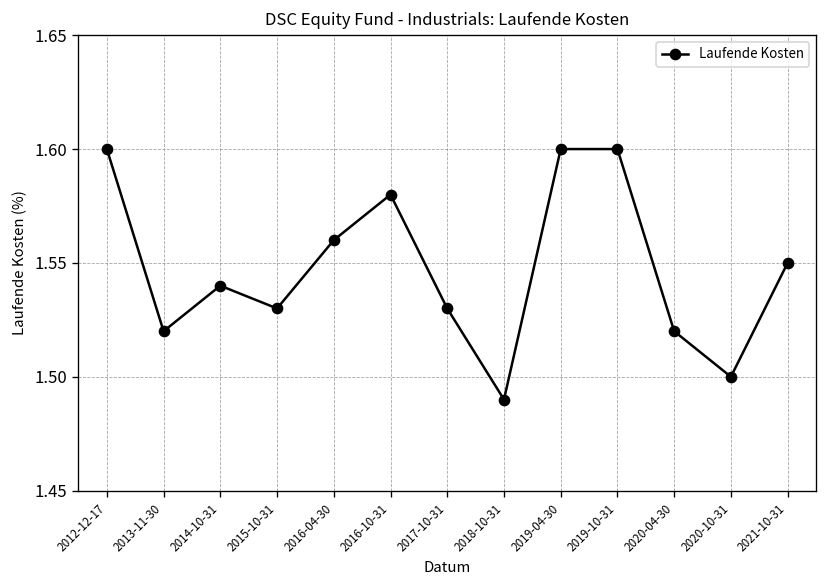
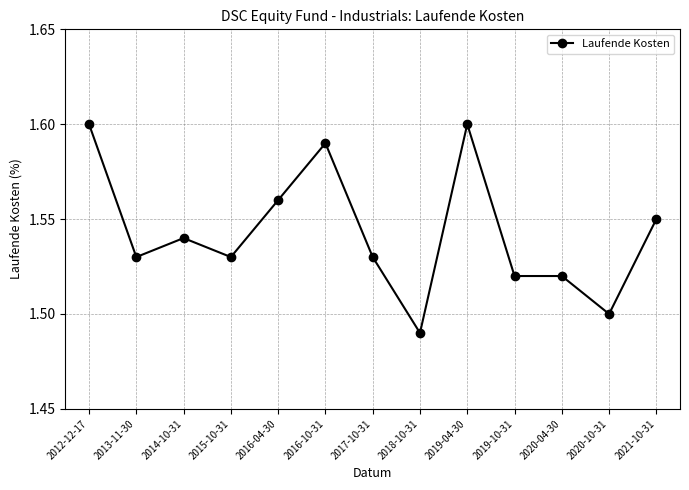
2013-11-30: 1.52 -> 1.53
2016-10-31: 1.58 -> 1.59
2019-10-31: 1.60 -> 1.52
